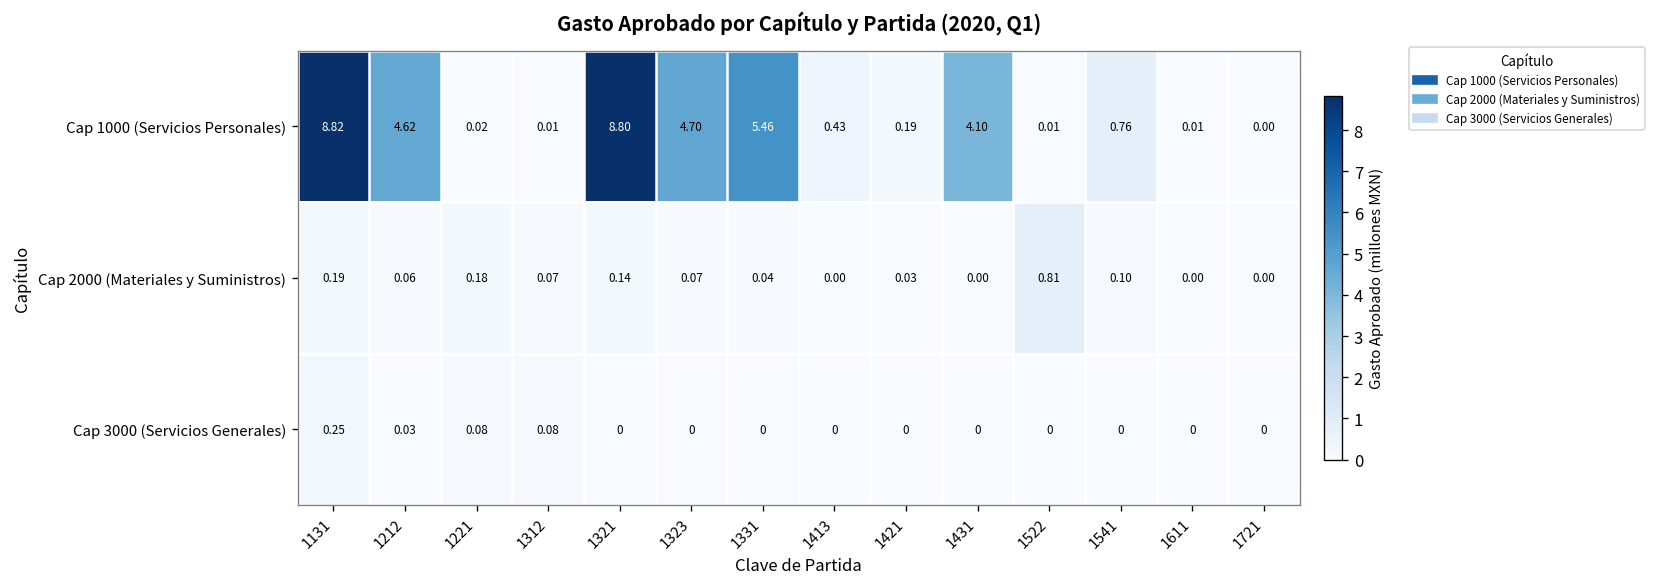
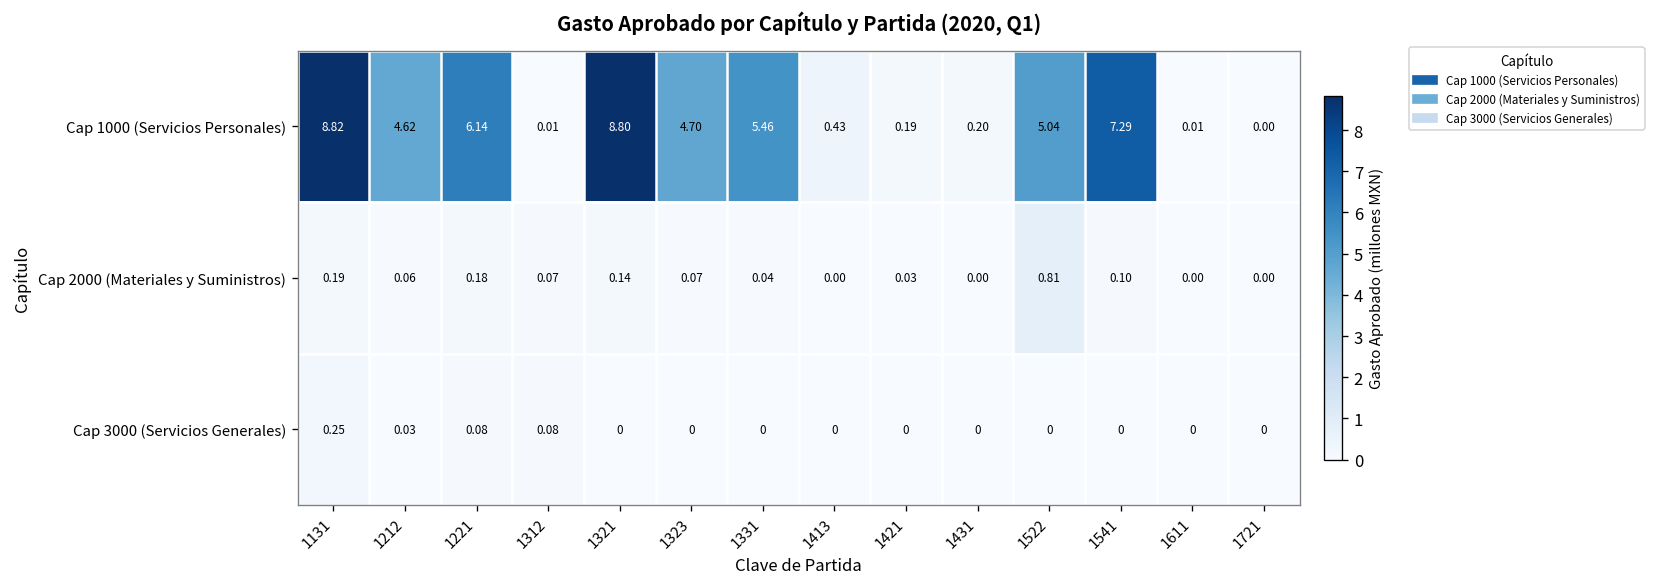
Cap 1000 (Servicios Personales), 1221: 0.02 -> 6.14
Cap 1000 (Servicios Personales), 1431: 4.10 -> 0.20
Cap 1000 (Servicios Personales), 1522: 0.01 -> 5.04
Cap 1000 (Servicios Personales), 1541: 0.76 -> 7.29
